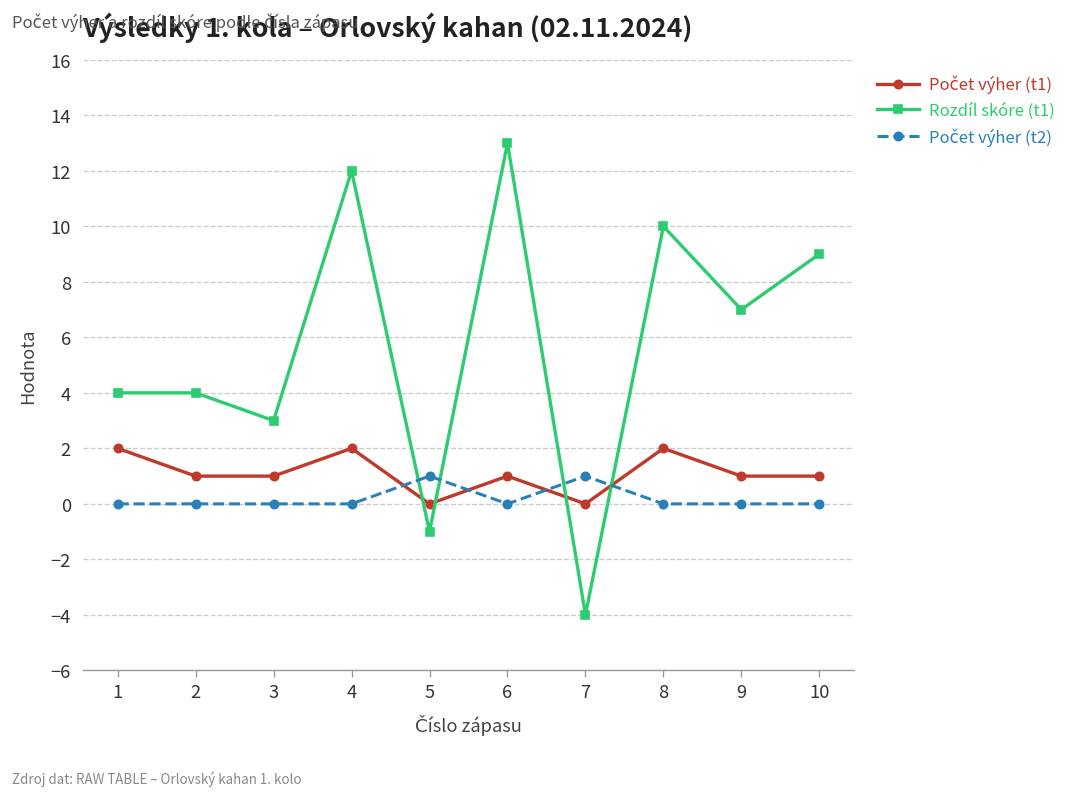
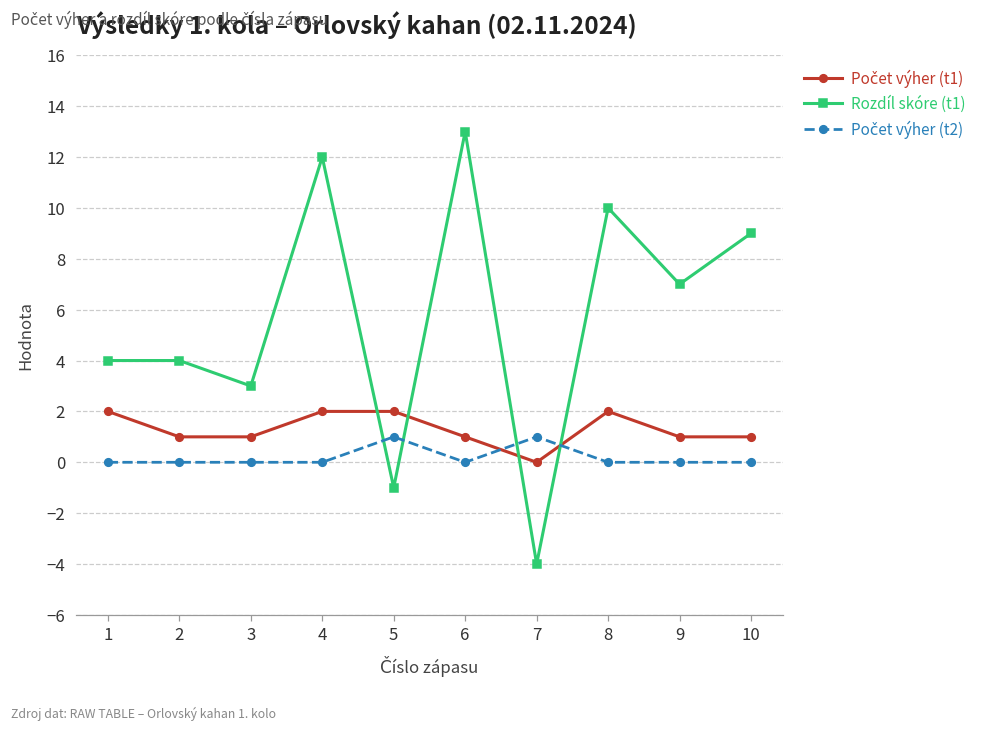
Počet výher (t1), 5: 0 -> 2
